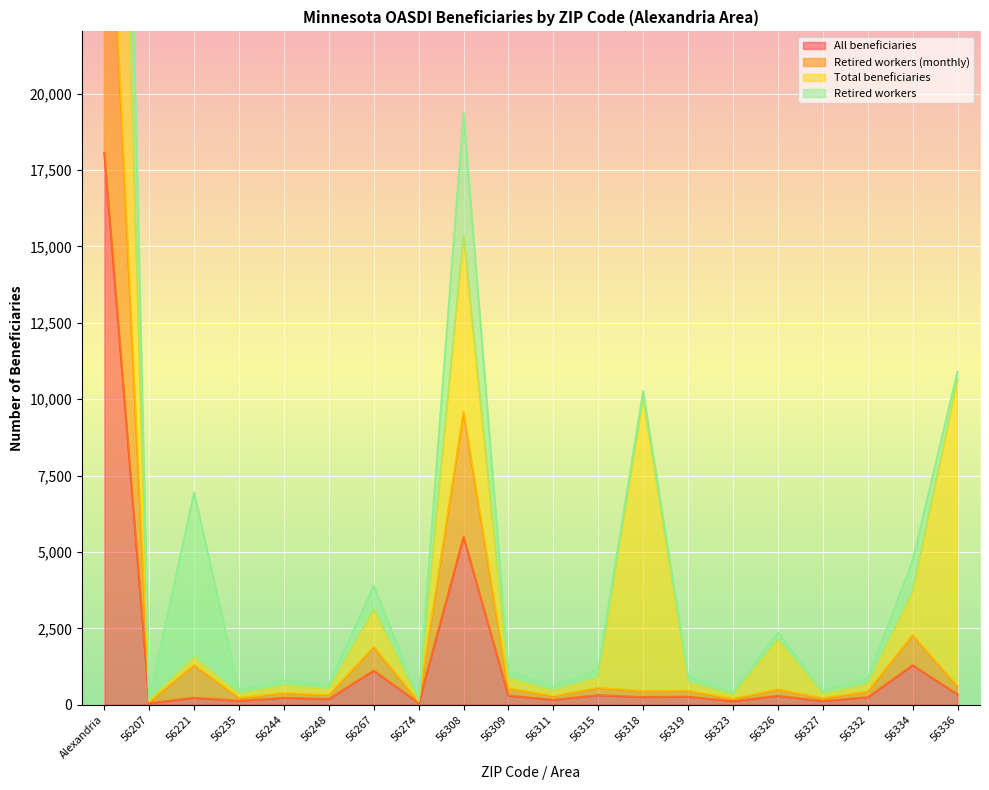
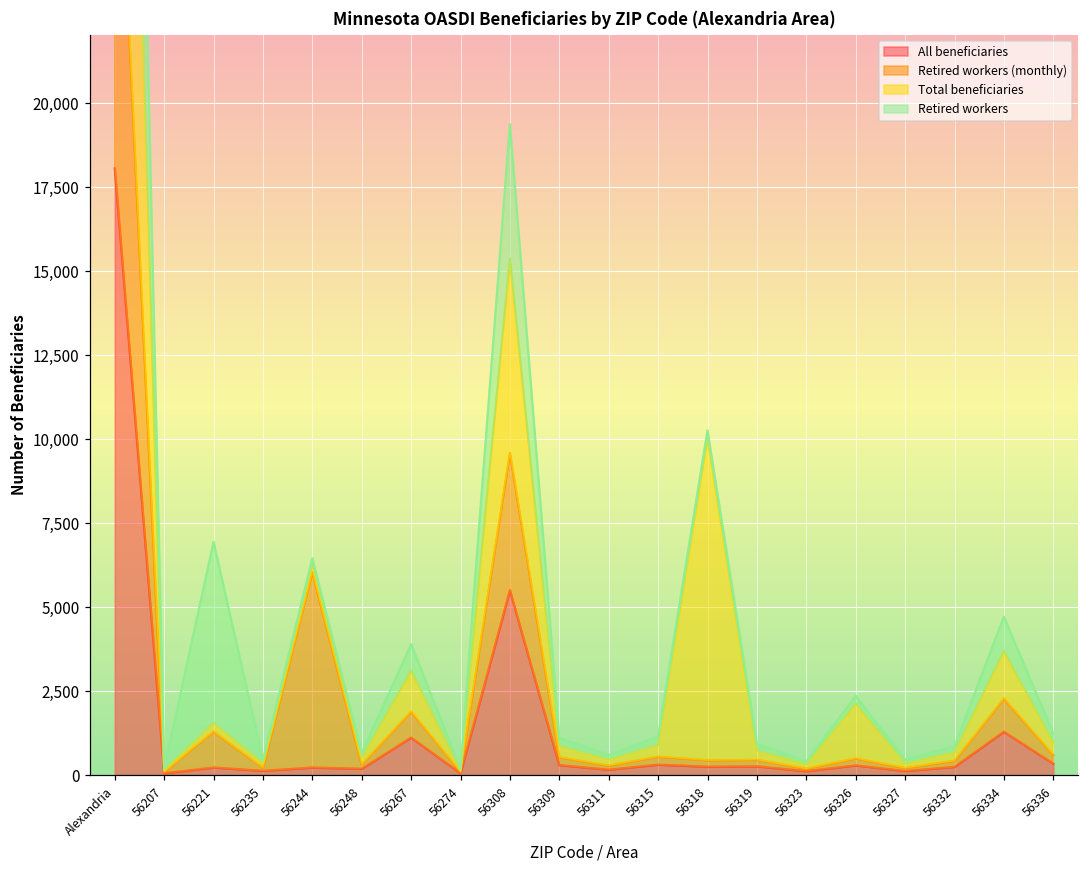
Retired workers (monthly), 56244: 200 -> 5,800
Total beneficiaries, 56336: 10,000 -> 400
